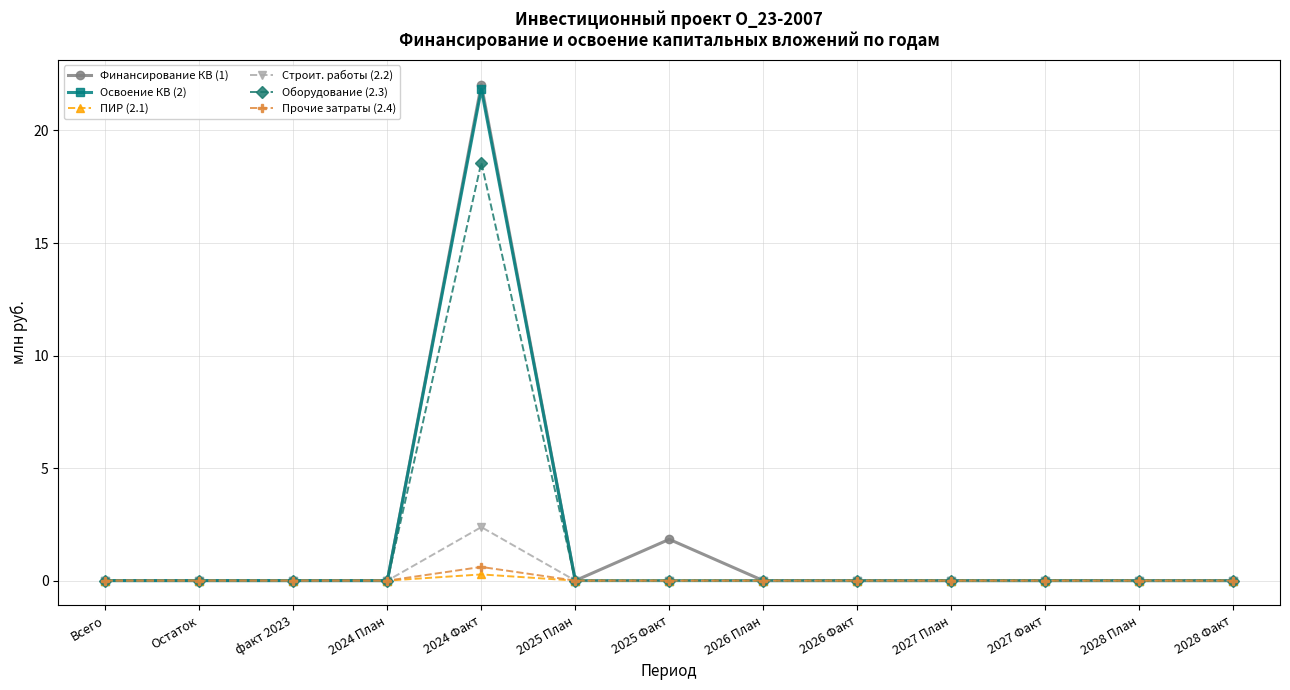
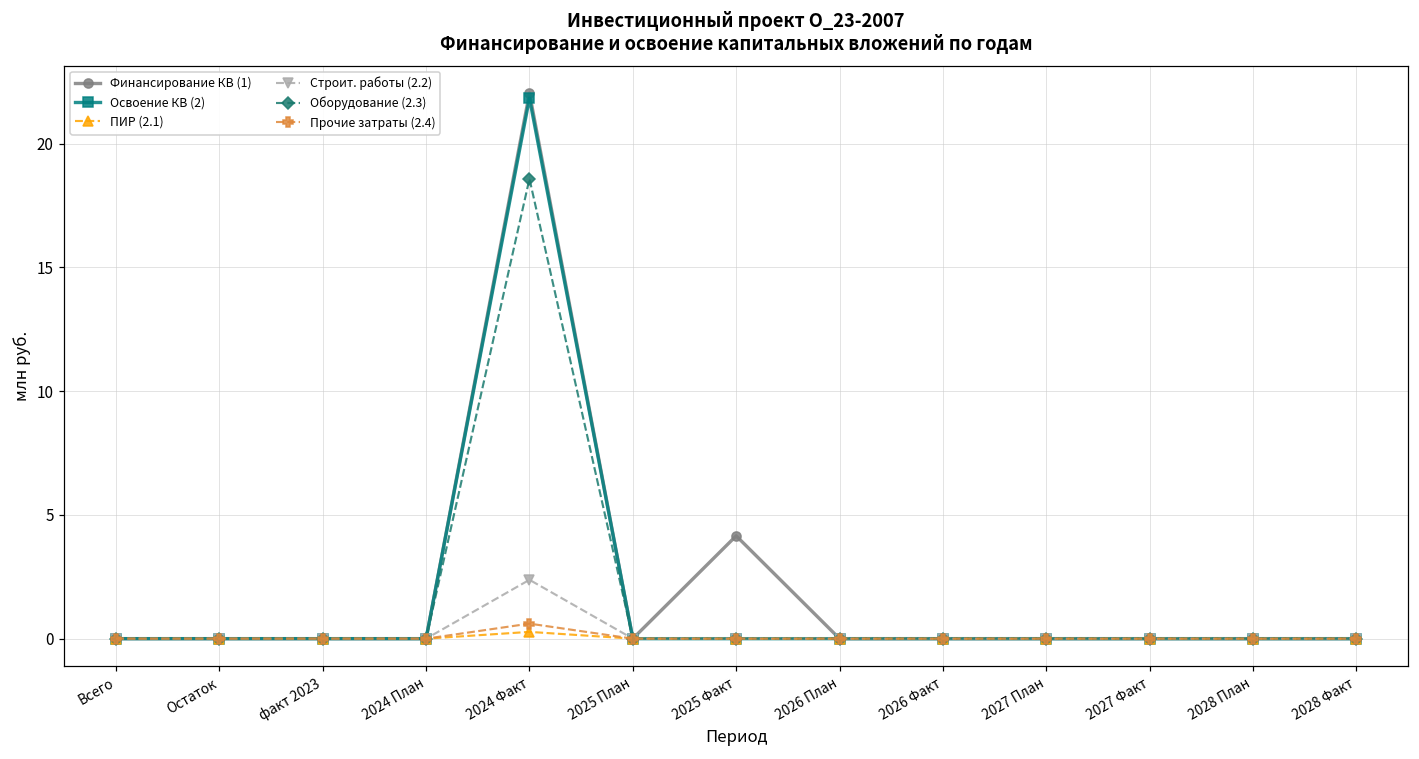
Финансирование КВ (1), 2025 Факт: 1.8 -> 4.2
